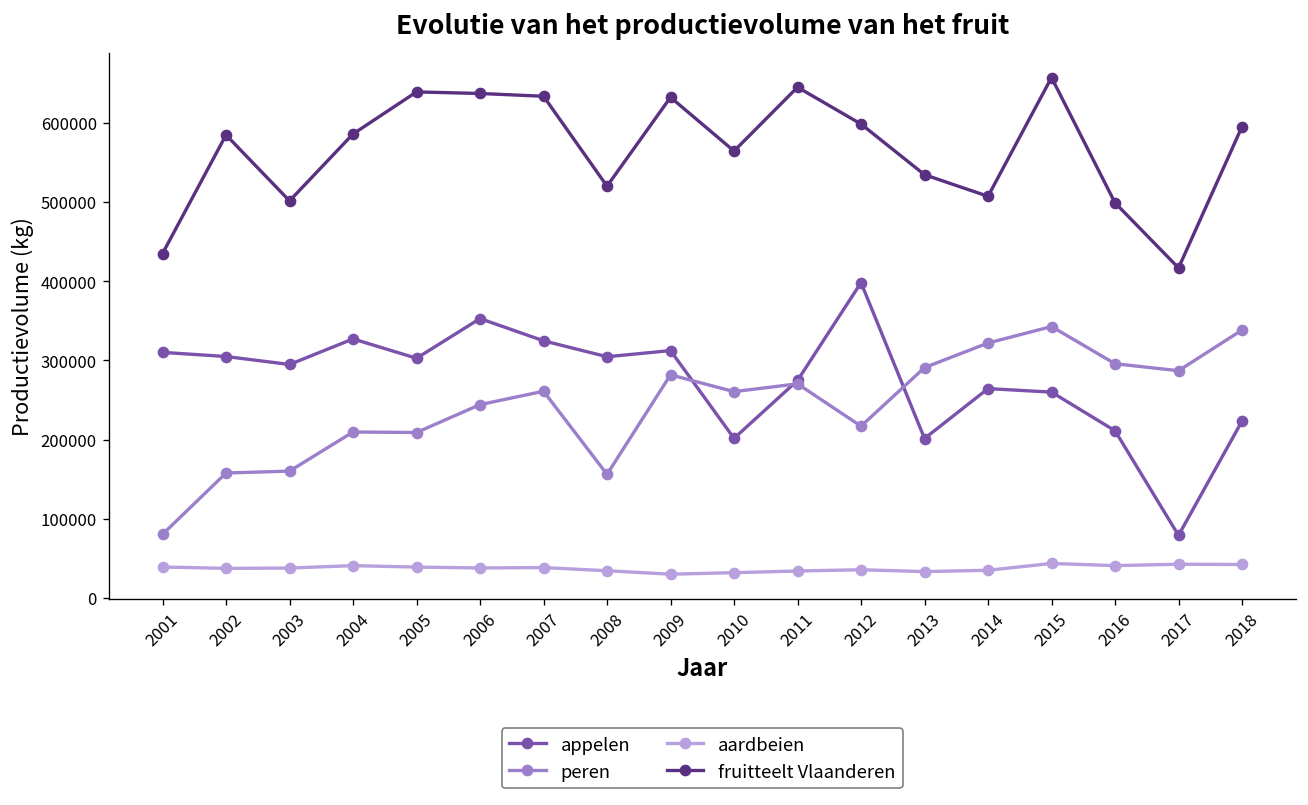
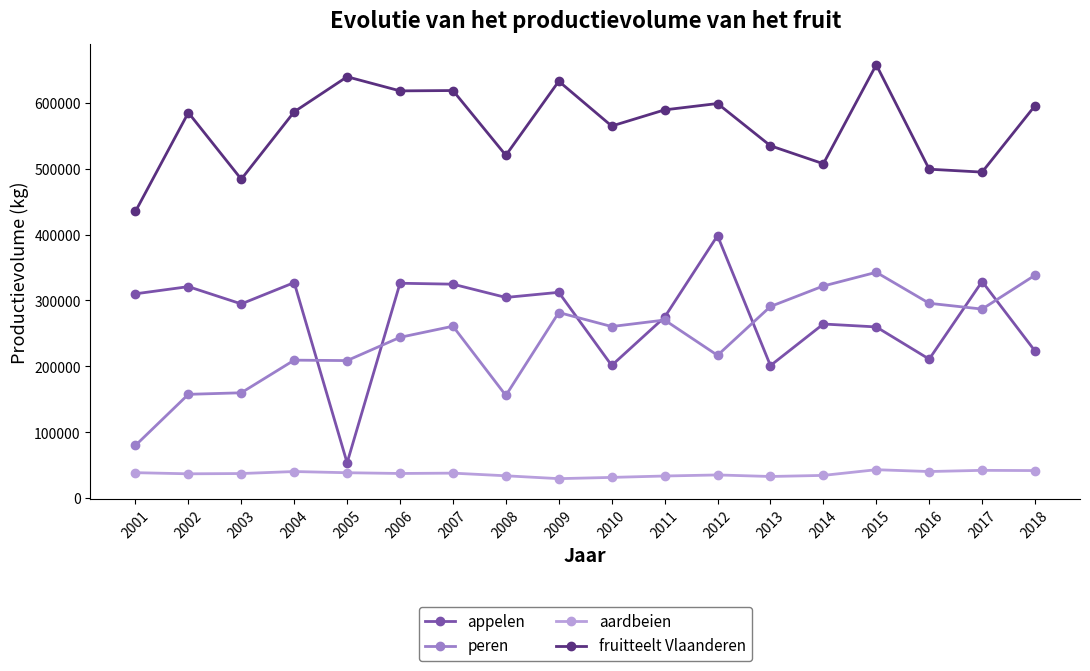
appelen, 2002: 300000 -> 320000
fruitteelt Vlaanderen, 2003: 500000 -> 480000
appelen, 2005: 300000 -> 50000
appelen, 2006: 350000 -> 330000
fruitteelt Vlaanderen, 2006: 640000 -> 620000
fruitteelt Vlaanderen, 2007: 630000 -> 620000
fruitteelt Vlaanderen, 2011: 650000 -> 590000
appelen, 2017: 80000 -> 330000
fruitteelt Vlaanderen, 2017: 420000 -> 490000
